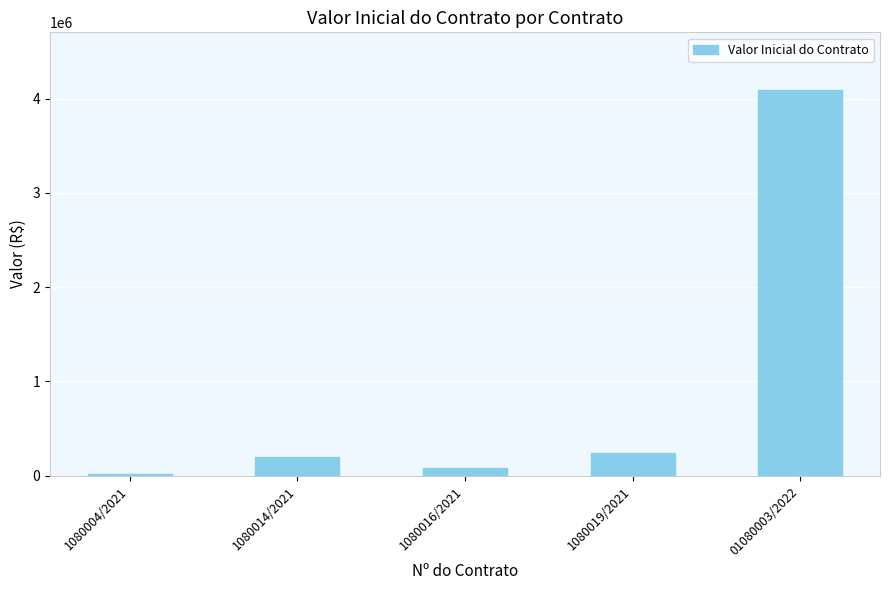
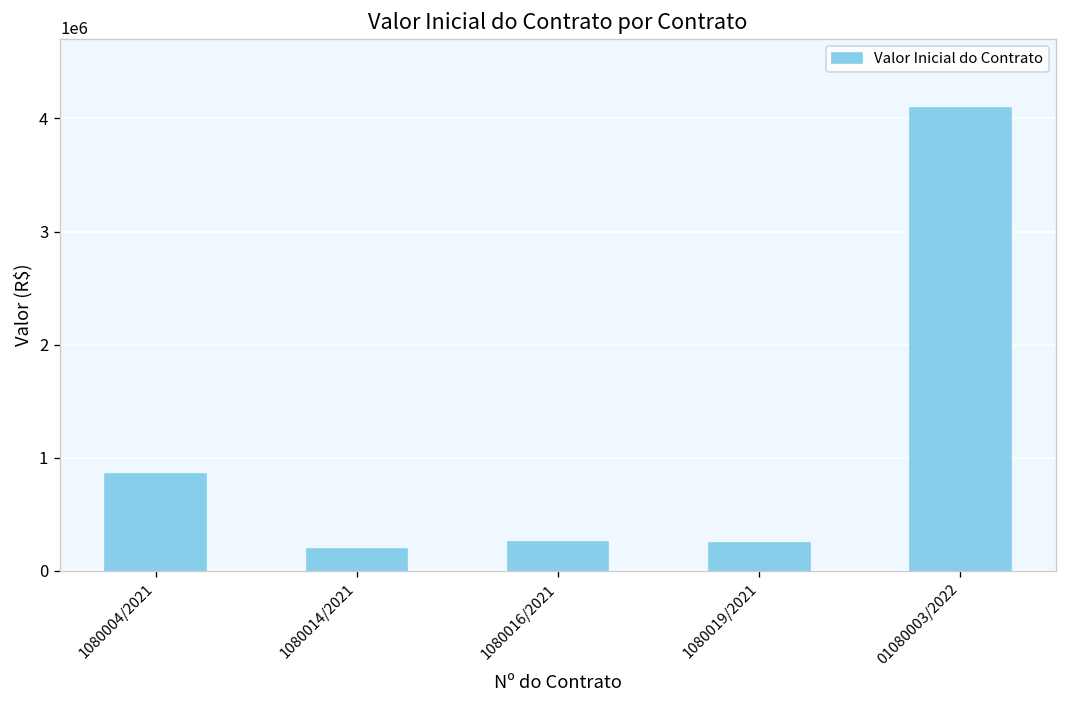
1080004/2021: 0 -> 900000
1080016/2021: 100000 -> 300000
